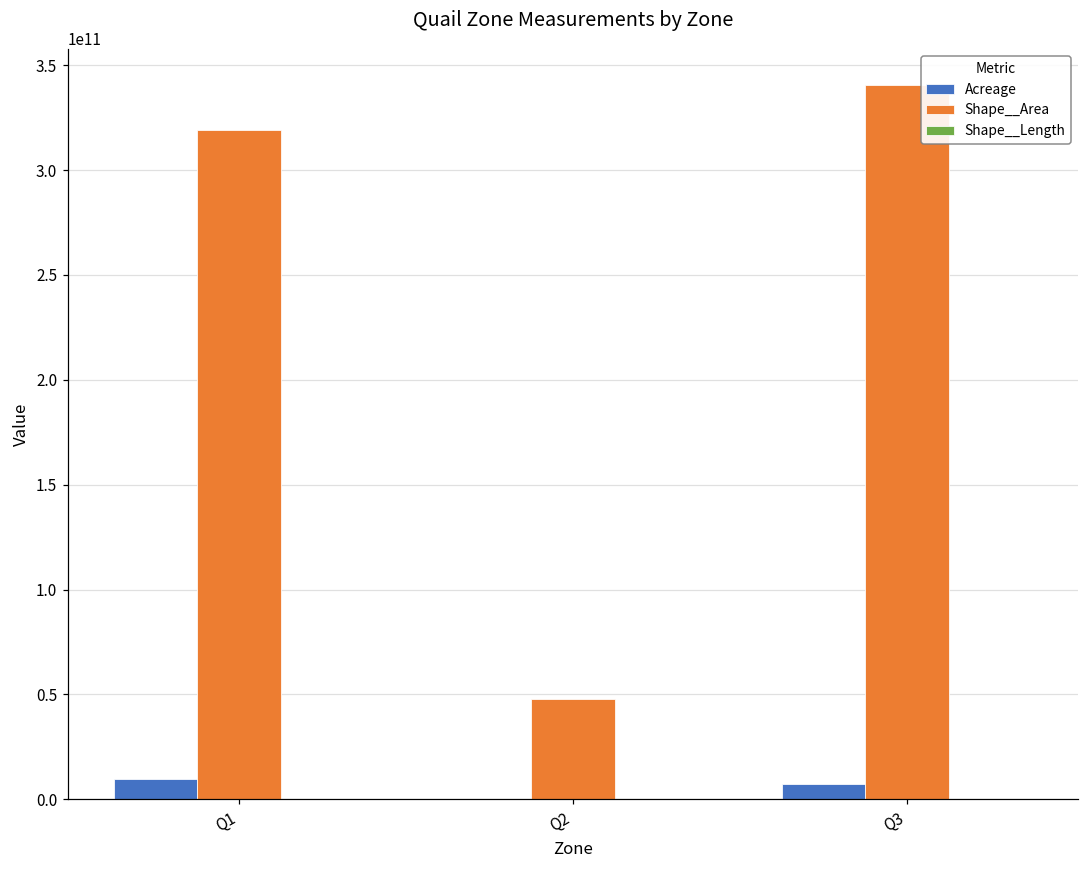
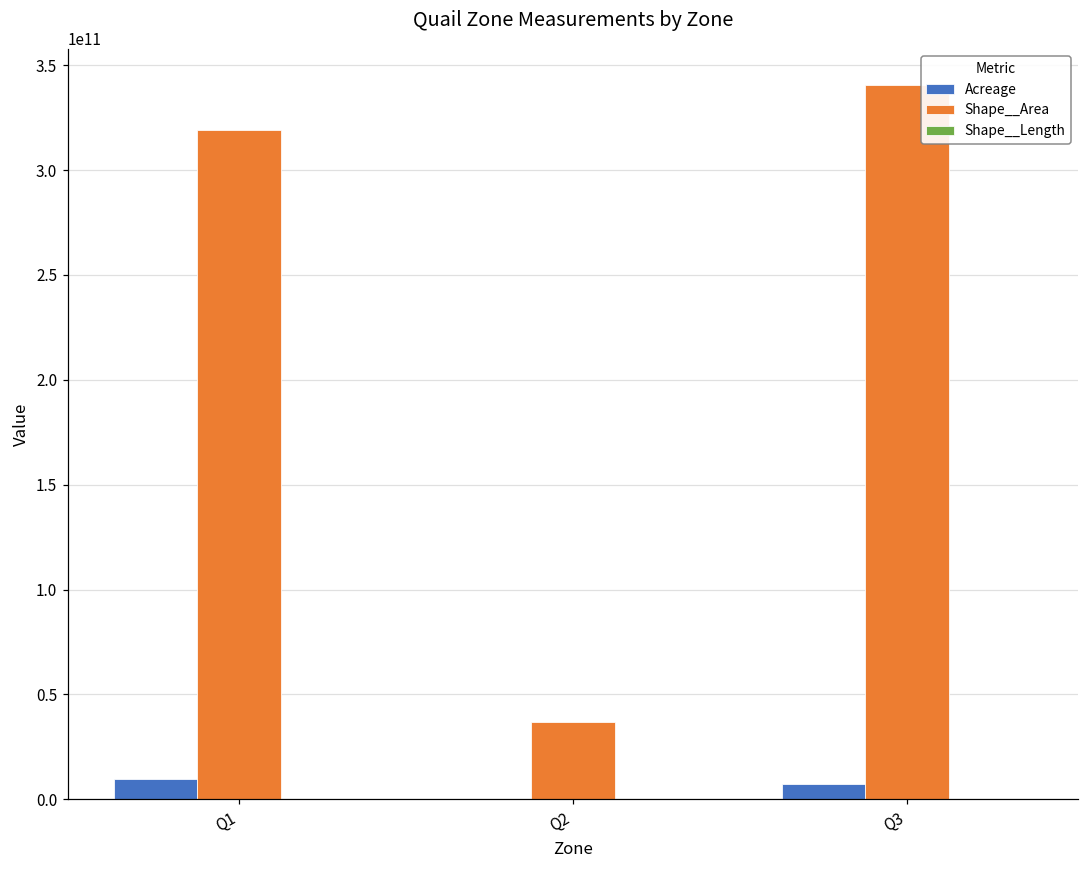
Shape__Area, Q2: 48000000000 -> 37000000000
